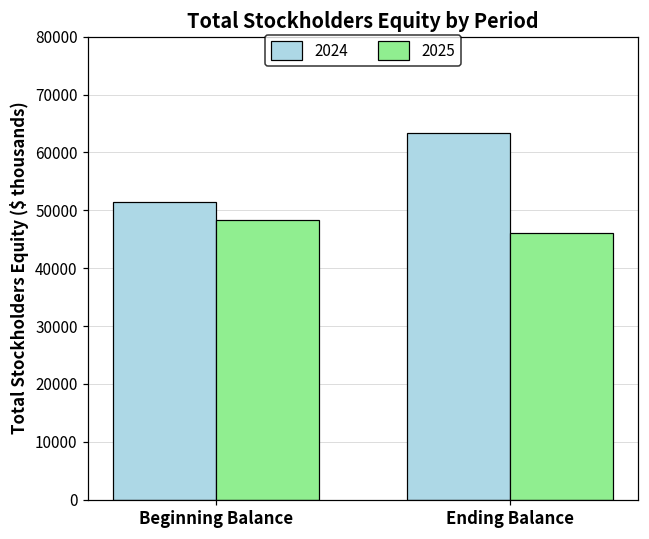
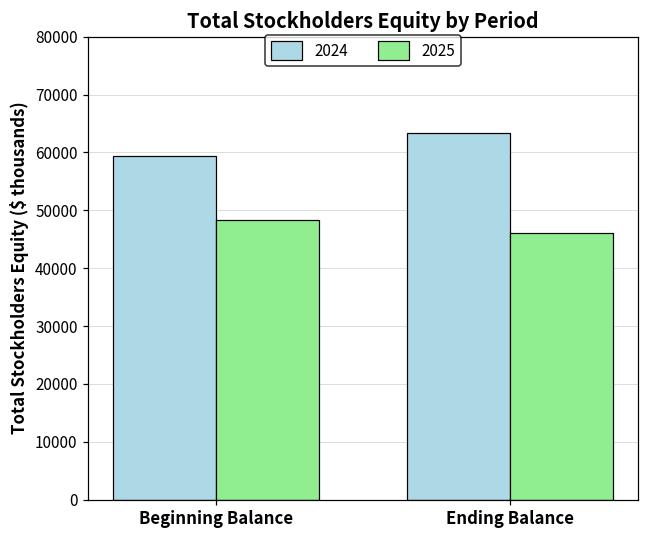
2024, Beginning Balance: 52000 -> 59000
